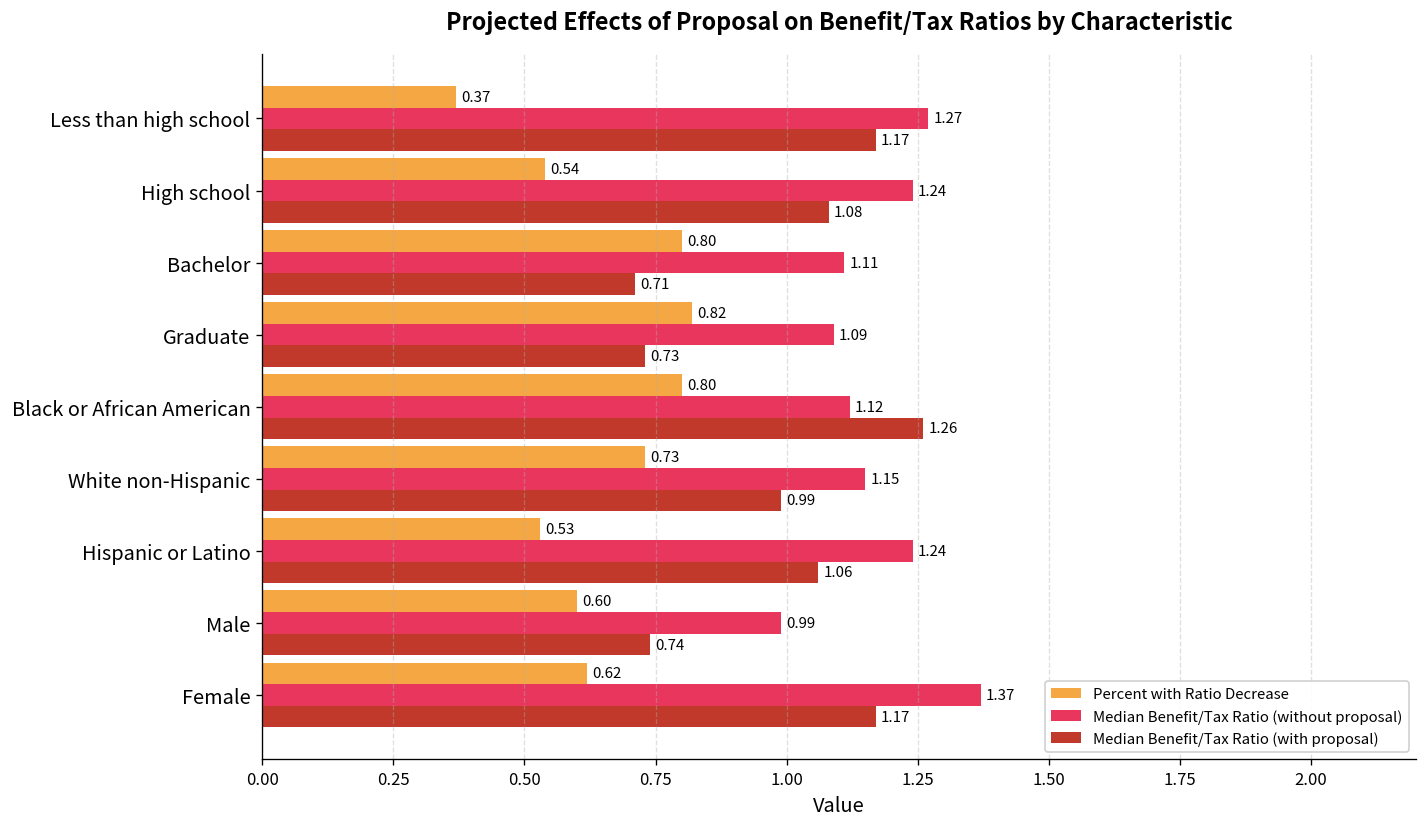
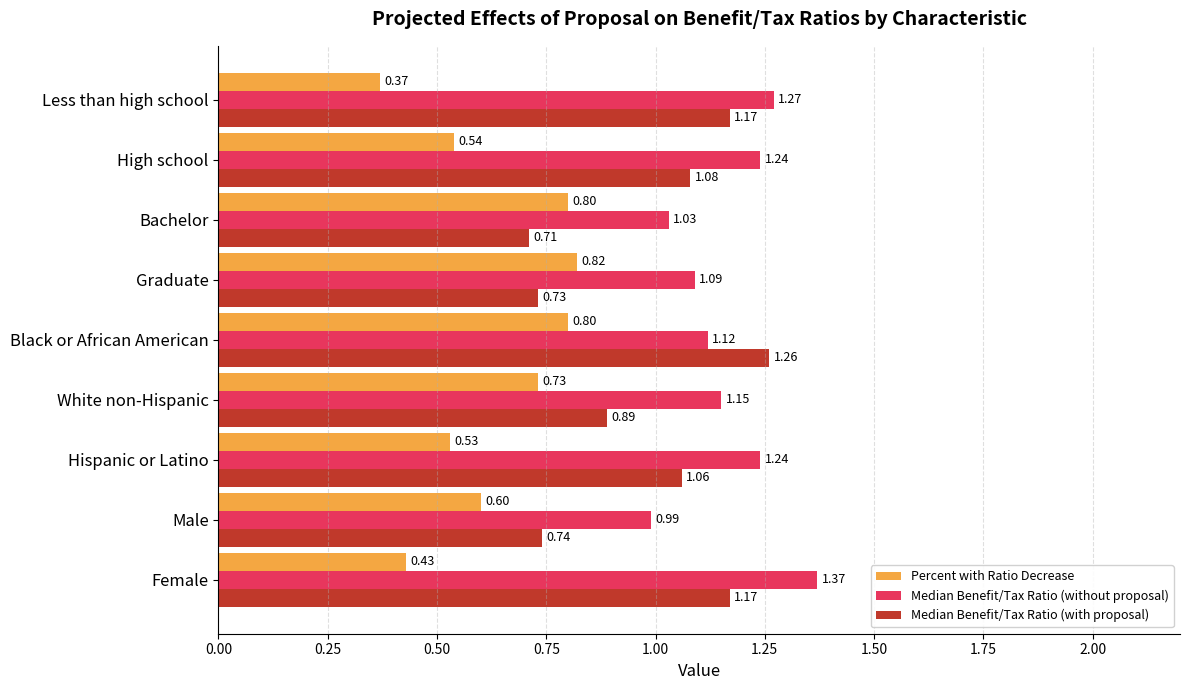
Median Benefit/Tax Ratio (without proposal), Bachelor: 1.11 -> 1.03
Median Benefit/Tax Ratio (with proposal), White non-Hispanic: 0.99 -> 0.89
Percent with Ratio Decrease, Female: 0.62 -> 0.43
